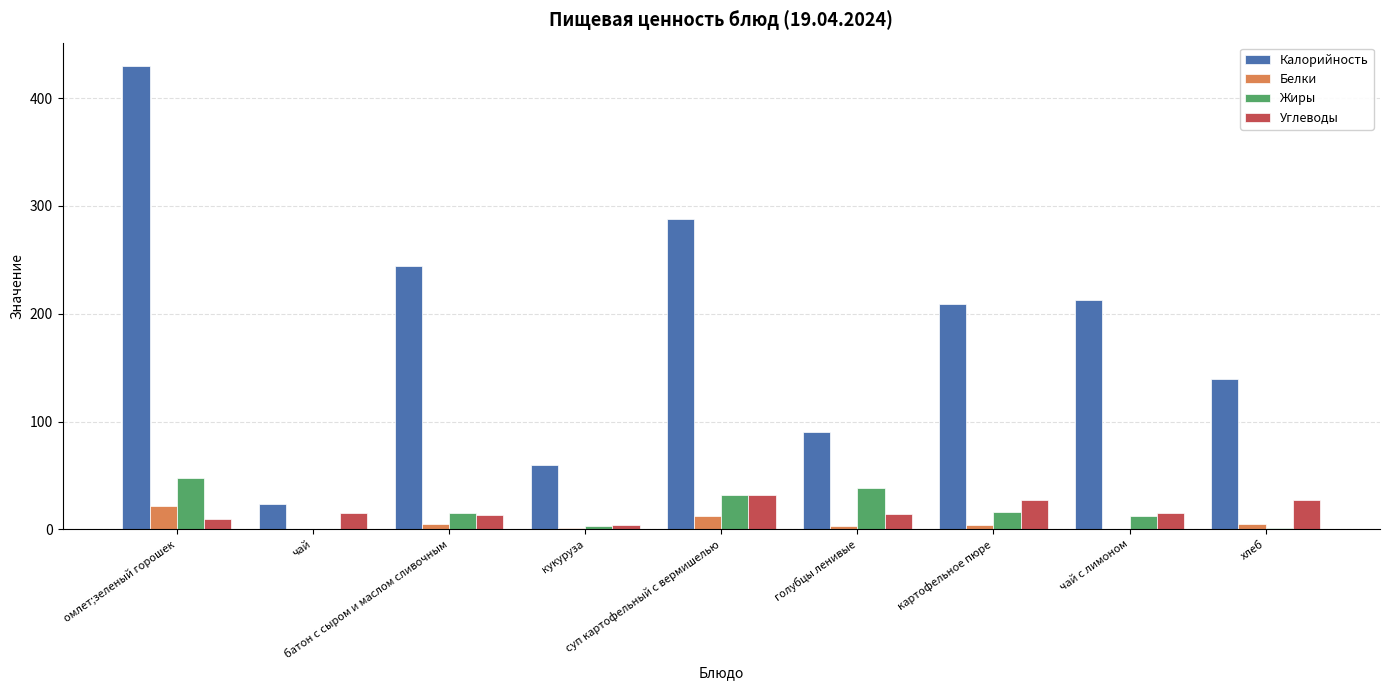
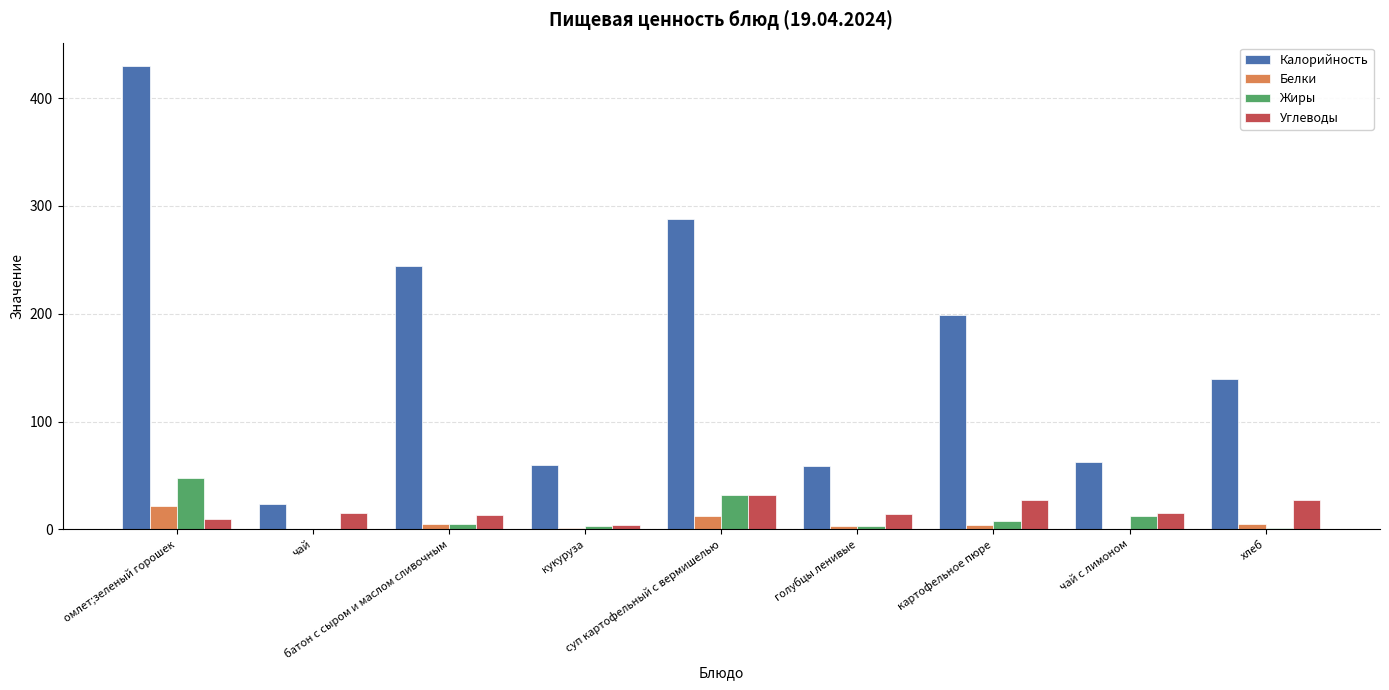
Жиры, батон с сыром и маслом сливочным: 15 -> 5
Калорийность, голубцы ленивые: 90 -> 59
Жиры, голубцы ленивые: 38 -> 3
Калорийность, картофельное пюре: 209 -> 199
Жиры, картофельное пюре: 16 -> 8
Калорийность, чай с лимоном: 213 -> 62
